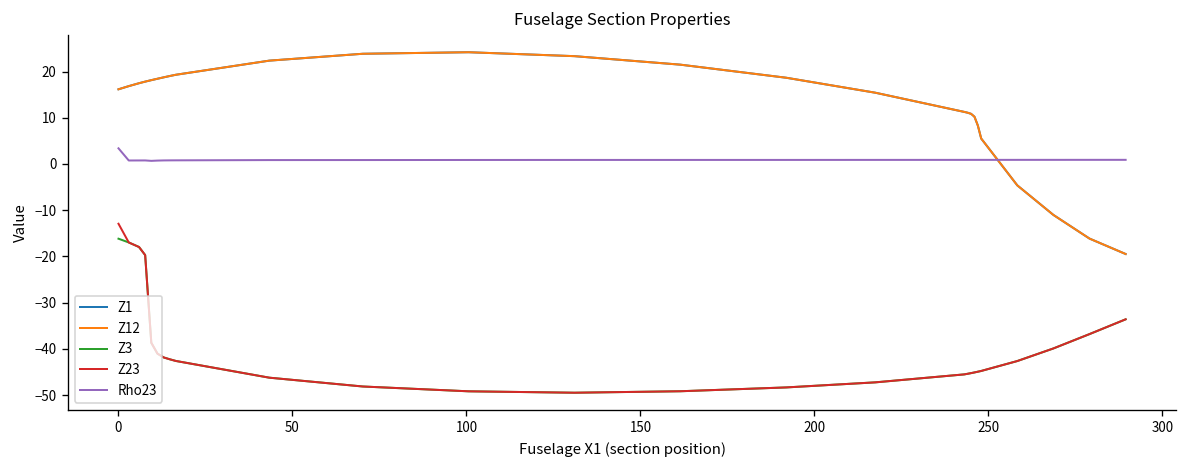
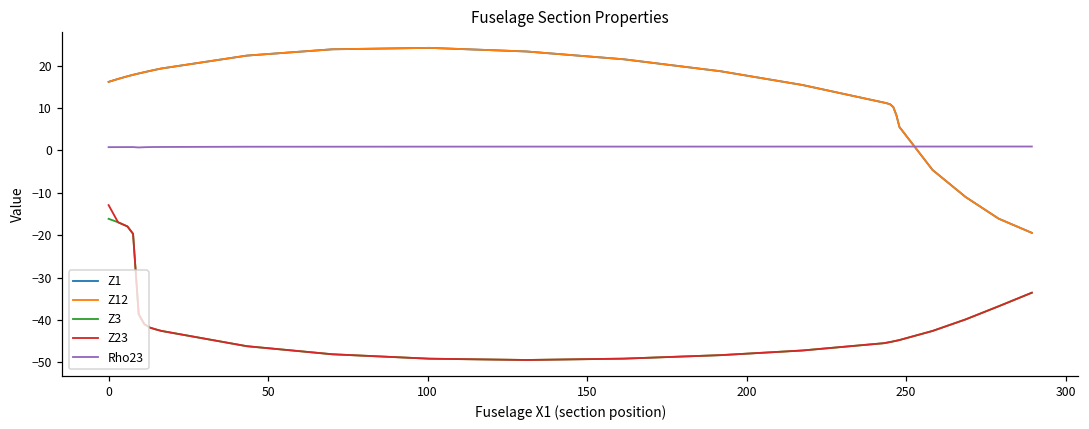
Rho23, 0: 3 -> 1
